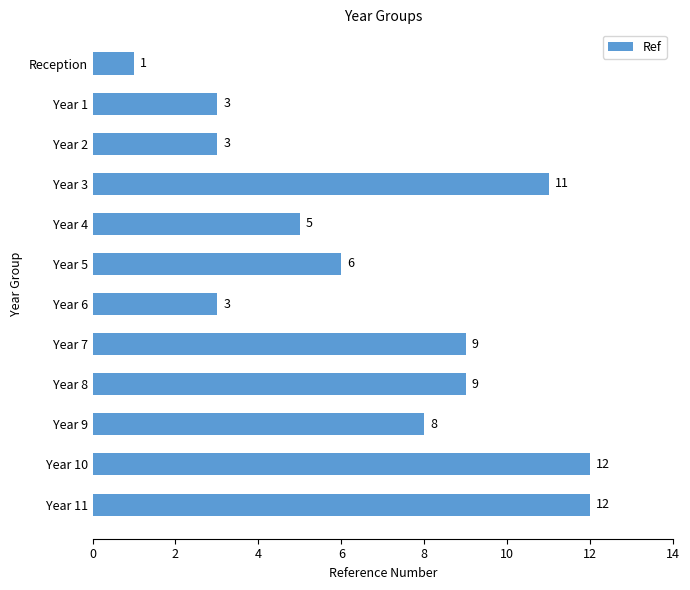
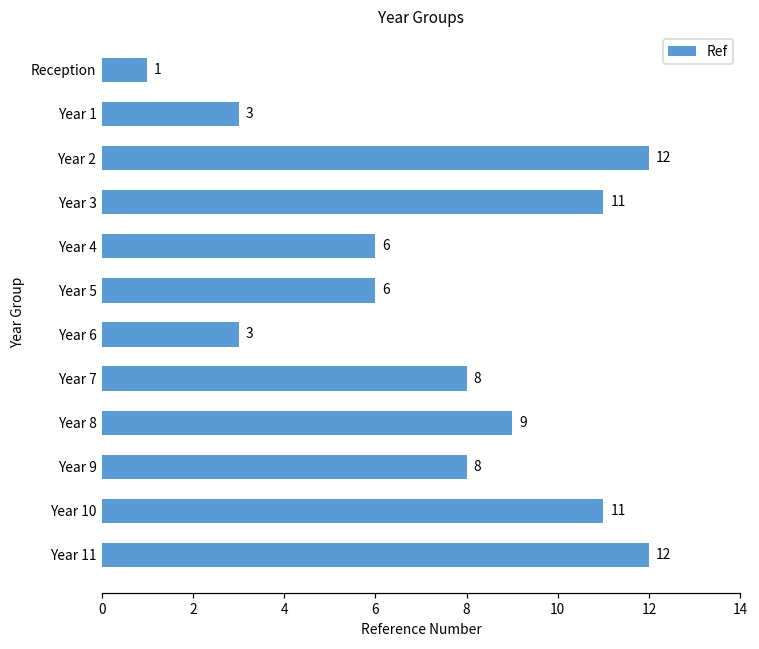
Year 2: 3 -> 12
Year 4: 5 -> 6
Year 7: 9 -> 8
Year 10: 12 -> 11
